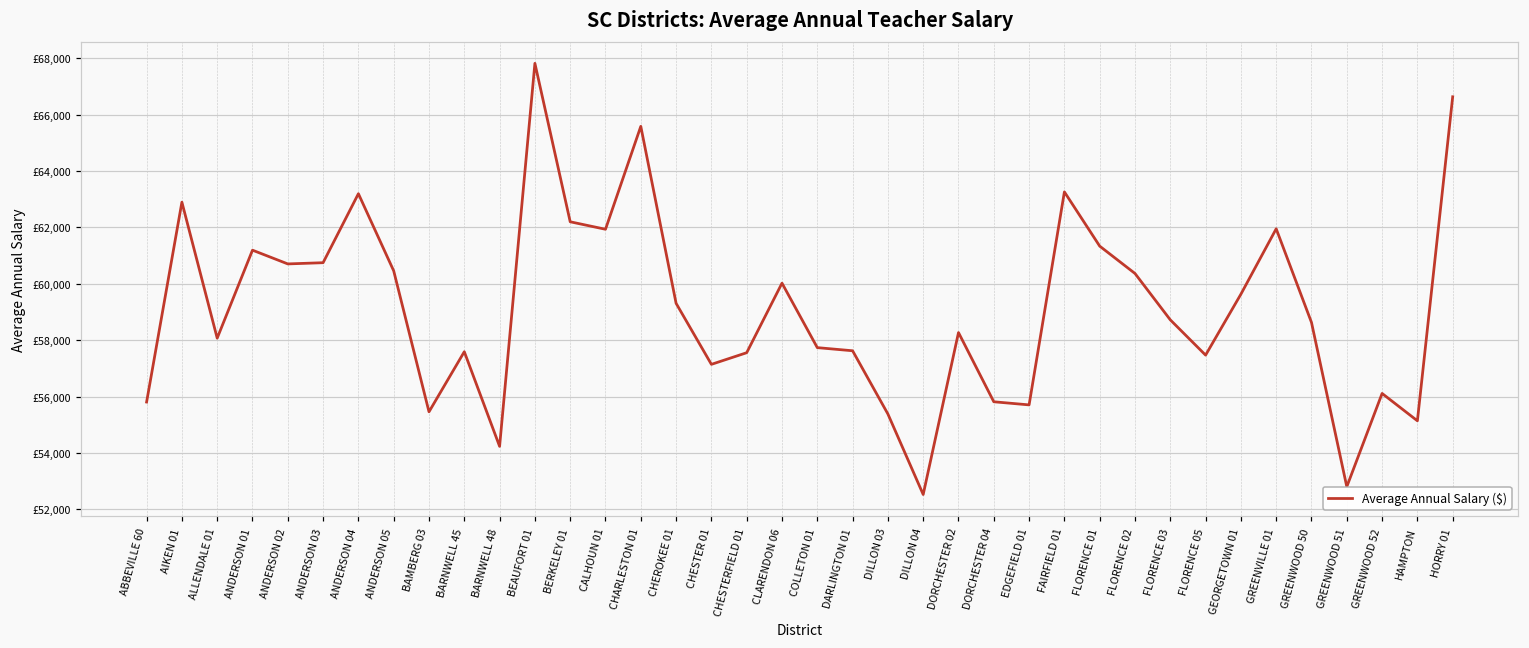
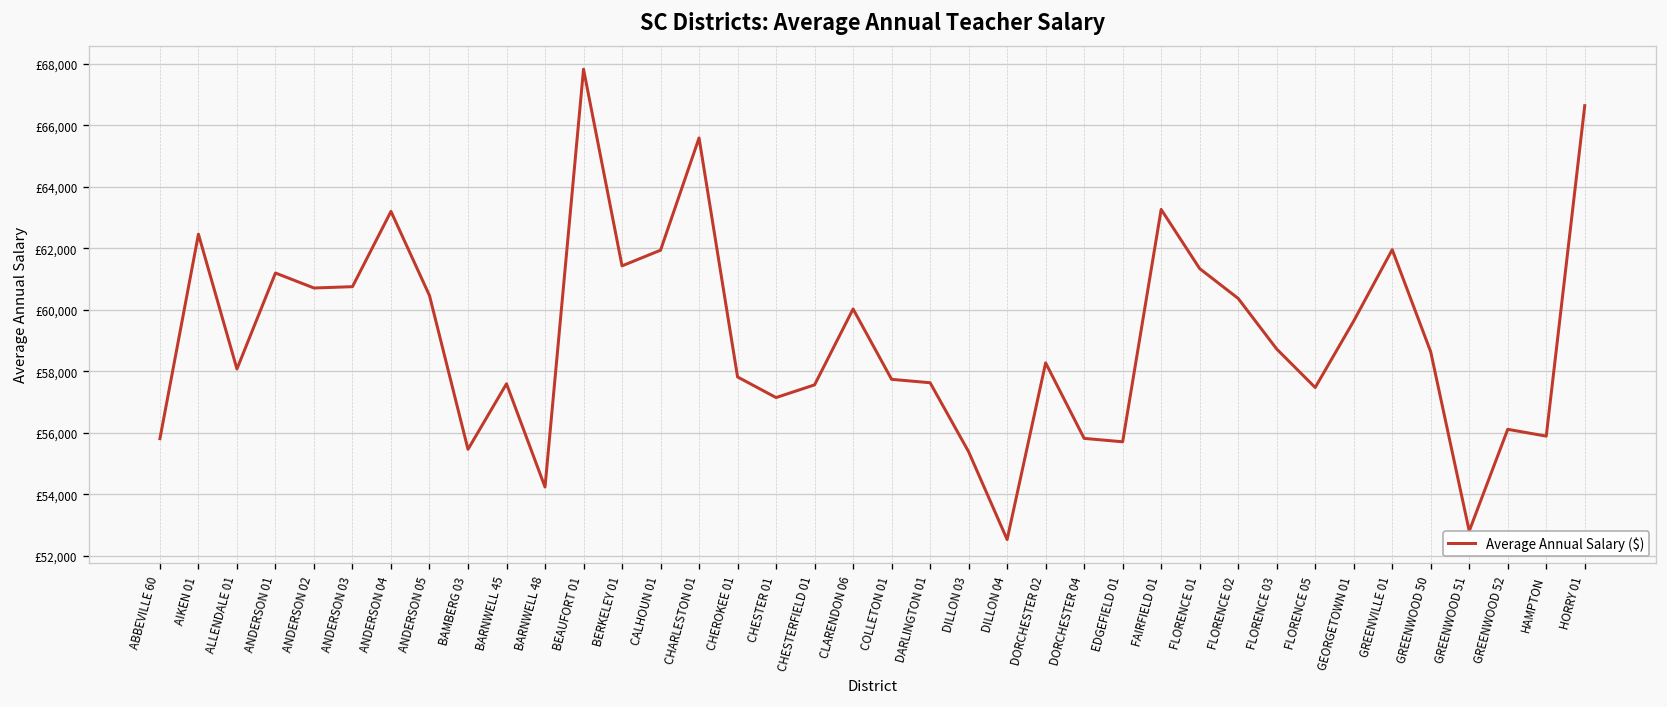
AIKEN 01: £62,900 -> £62,500
BERKELEY 01: £62,200 -> £61,400
CHEROKEE 01: £59,300 -> £57,800
HAMPTON: £55,100 -> £55,900
